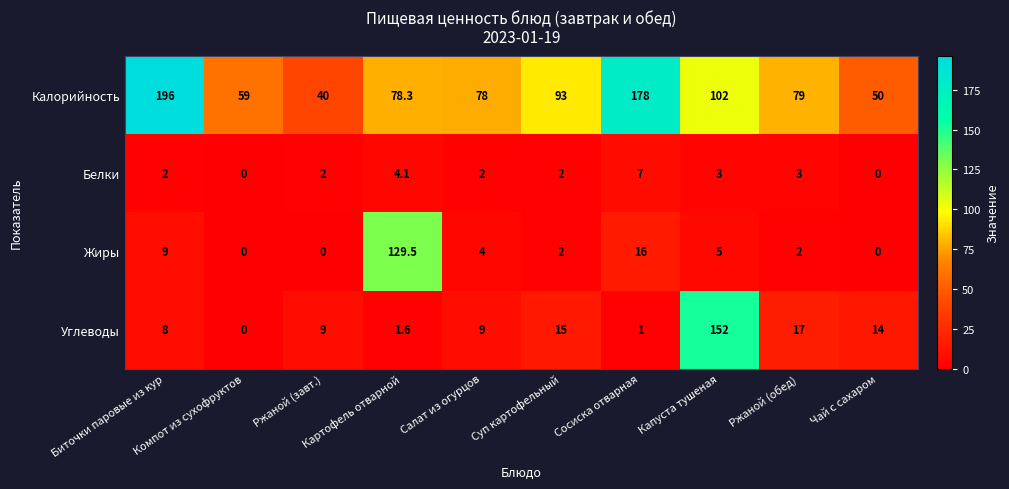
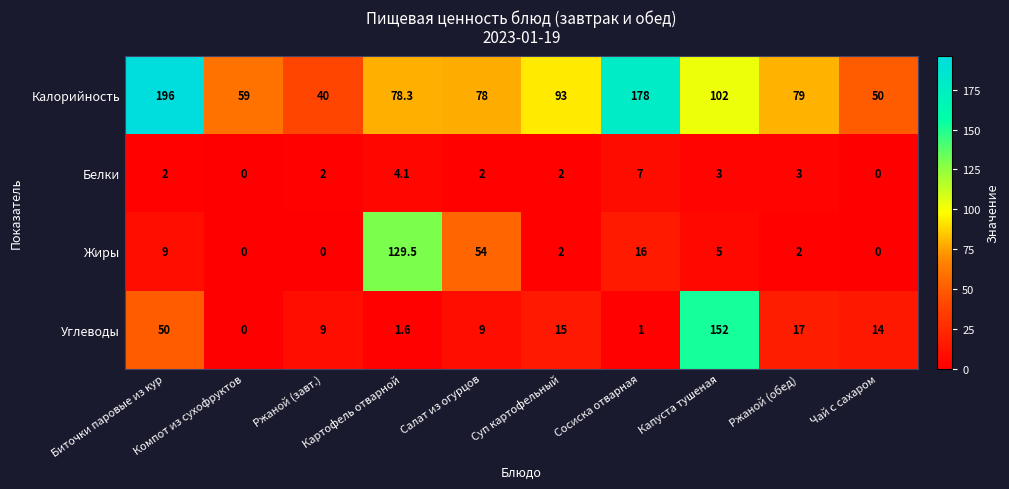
Жиры, Салат из огурцов: 4 -> 54
Углеводы, Биточки паровые из кур: 8 -> 50
